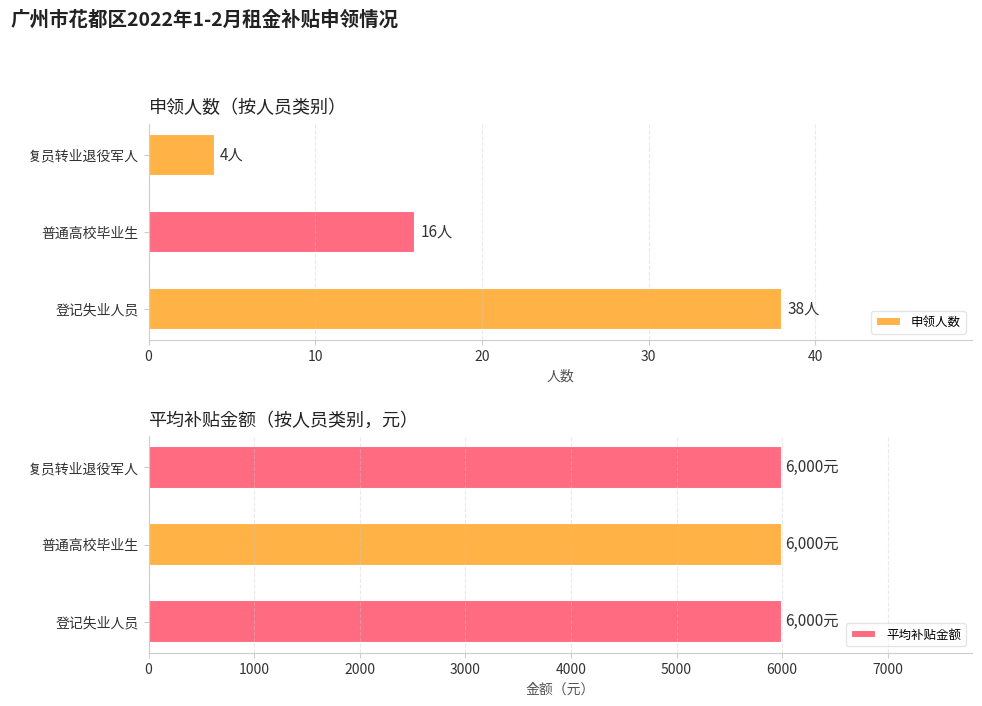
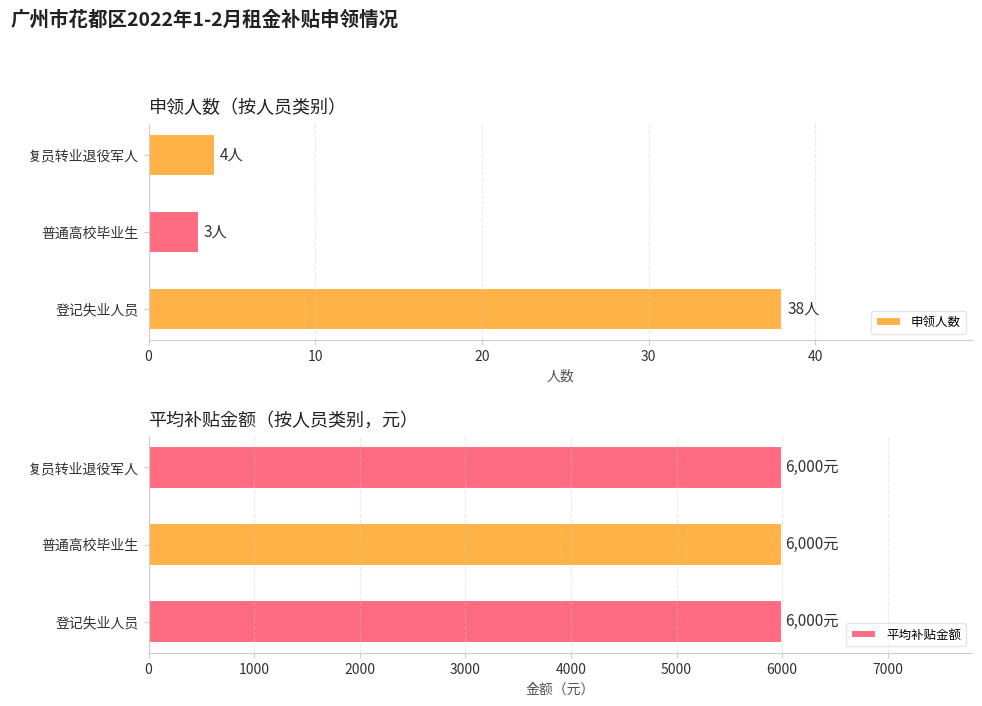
申领人数（按人员类别）, 普通高校毕业生: 16人 -> 3人
